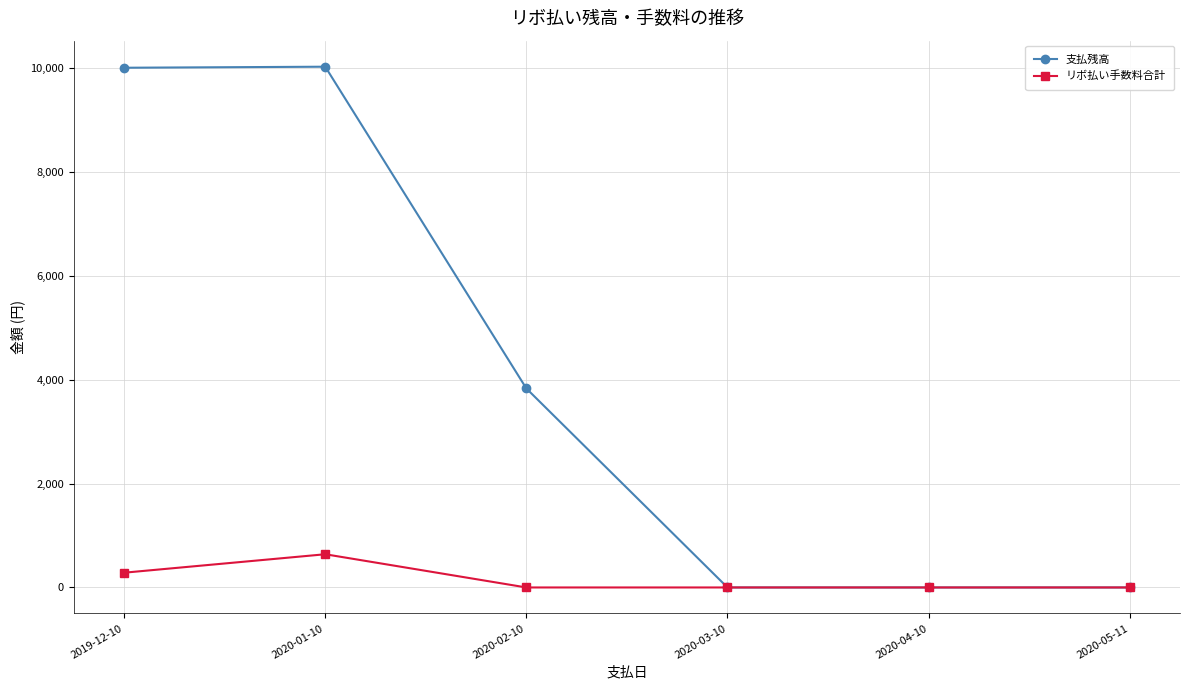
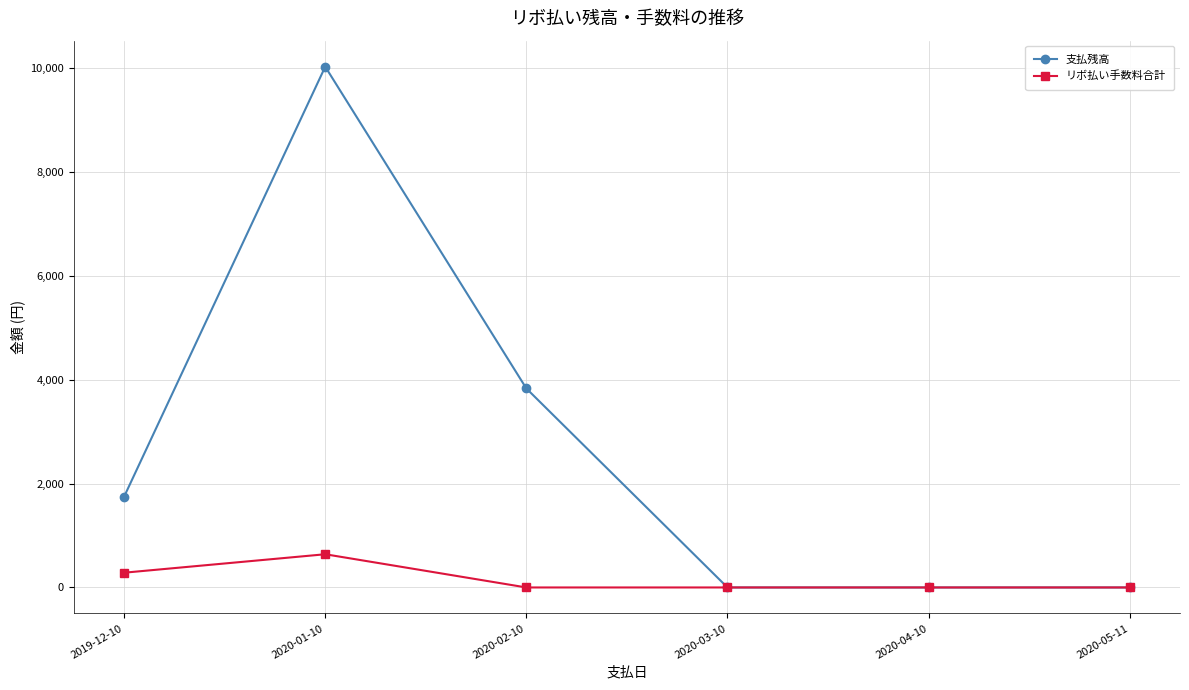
支払残高, 2019-12-10: 10,000 -> 1,700
